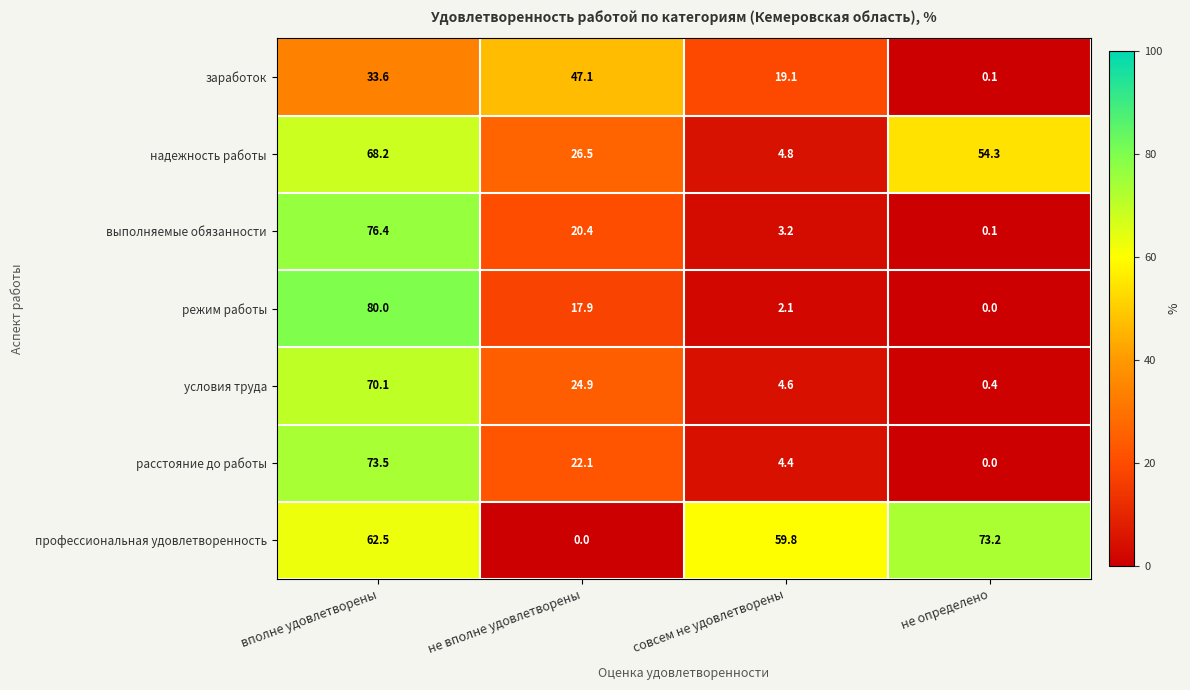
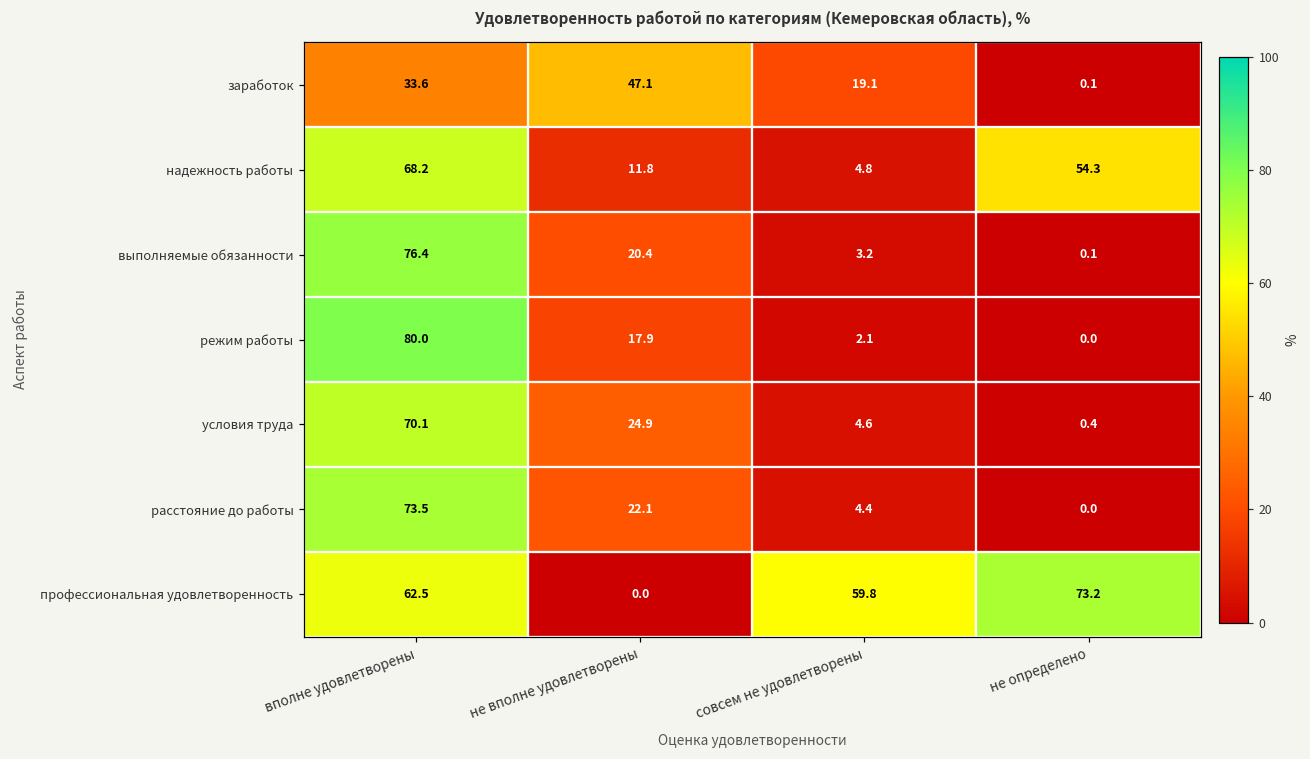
надежность работы, не вполне удовлетворены: 26.5 -> 11.8
